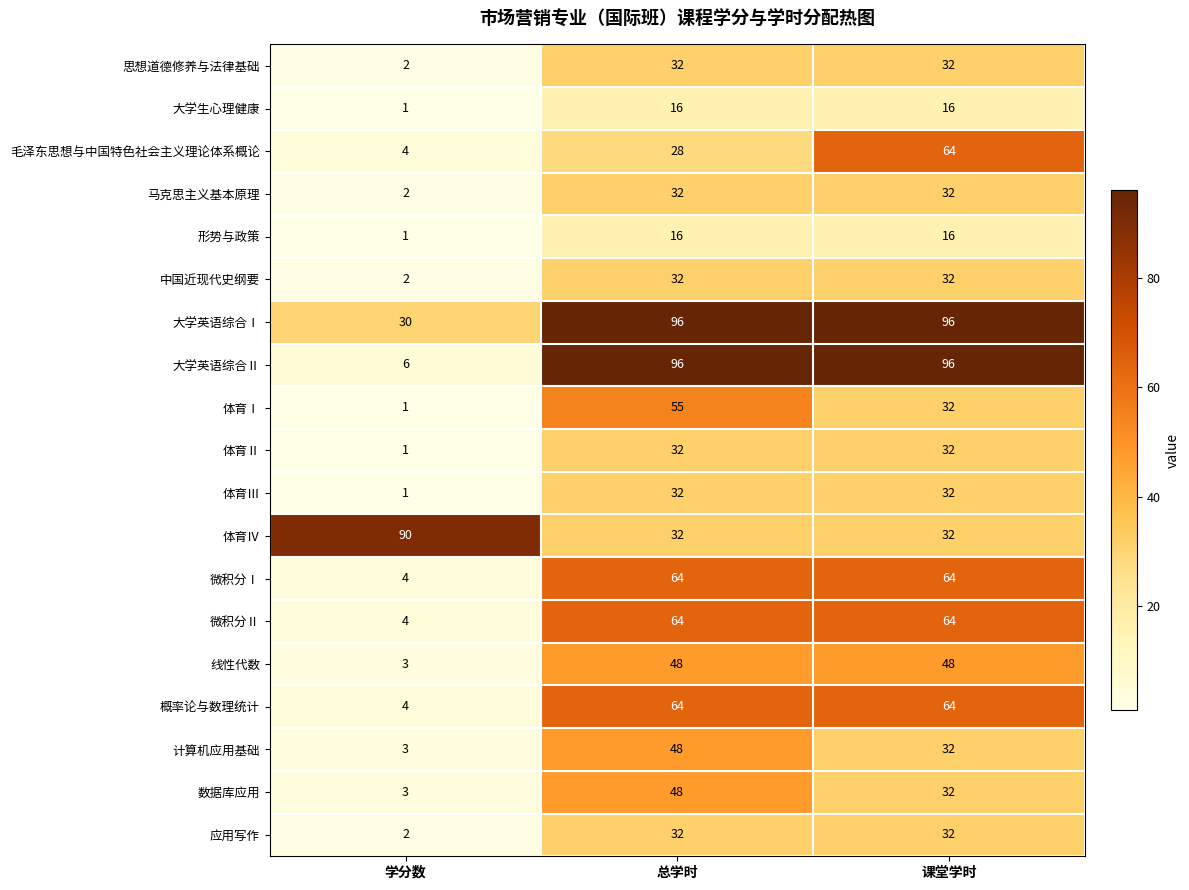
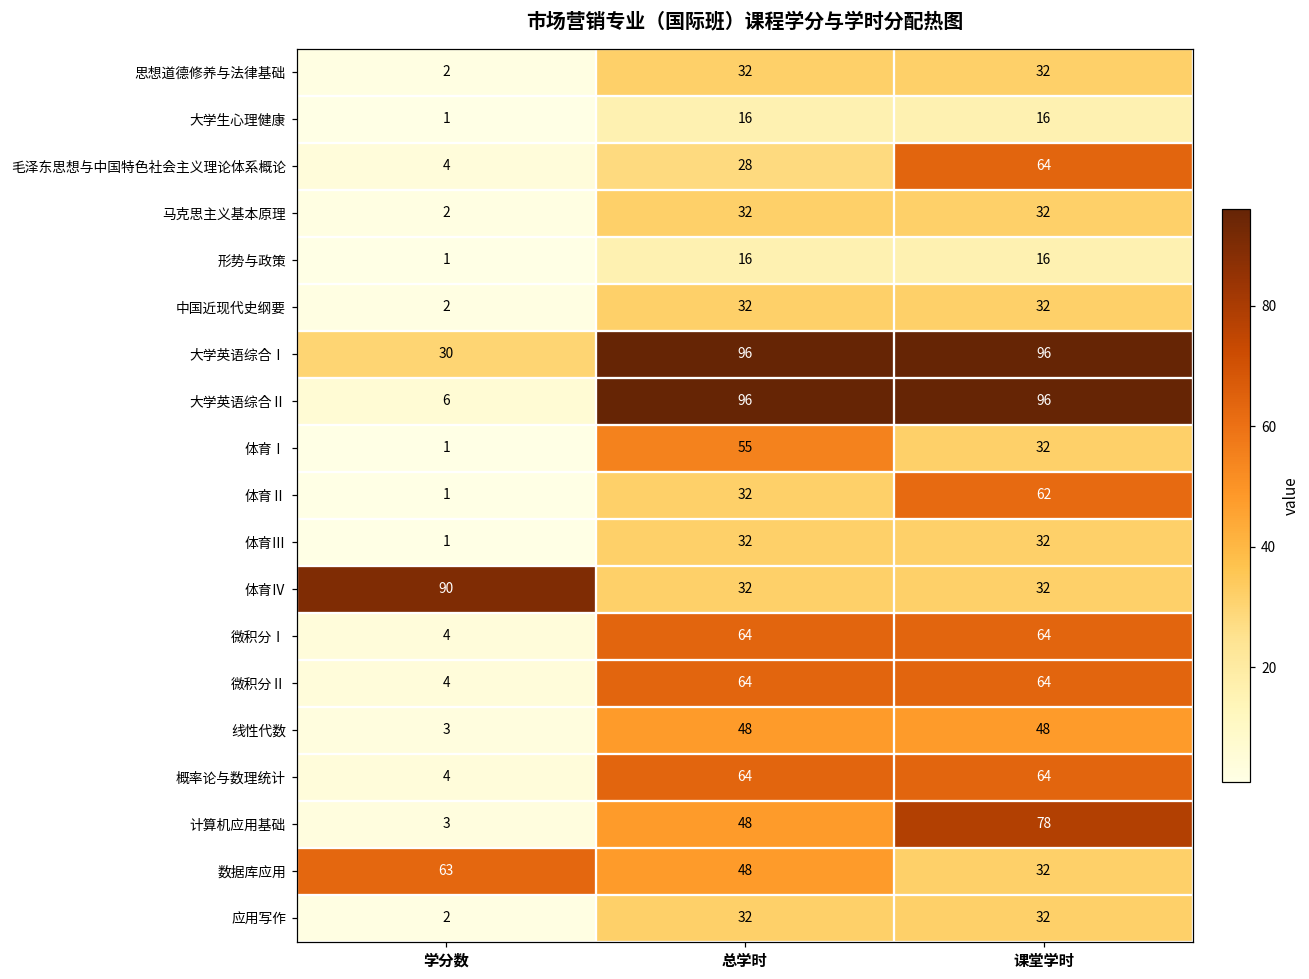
体育Ⅱ, 课堂学时: 32 -> 62
计算机应用基础, 课堂学时: 32 -> 78
数据库应用, 学分数: 3 -> 63
